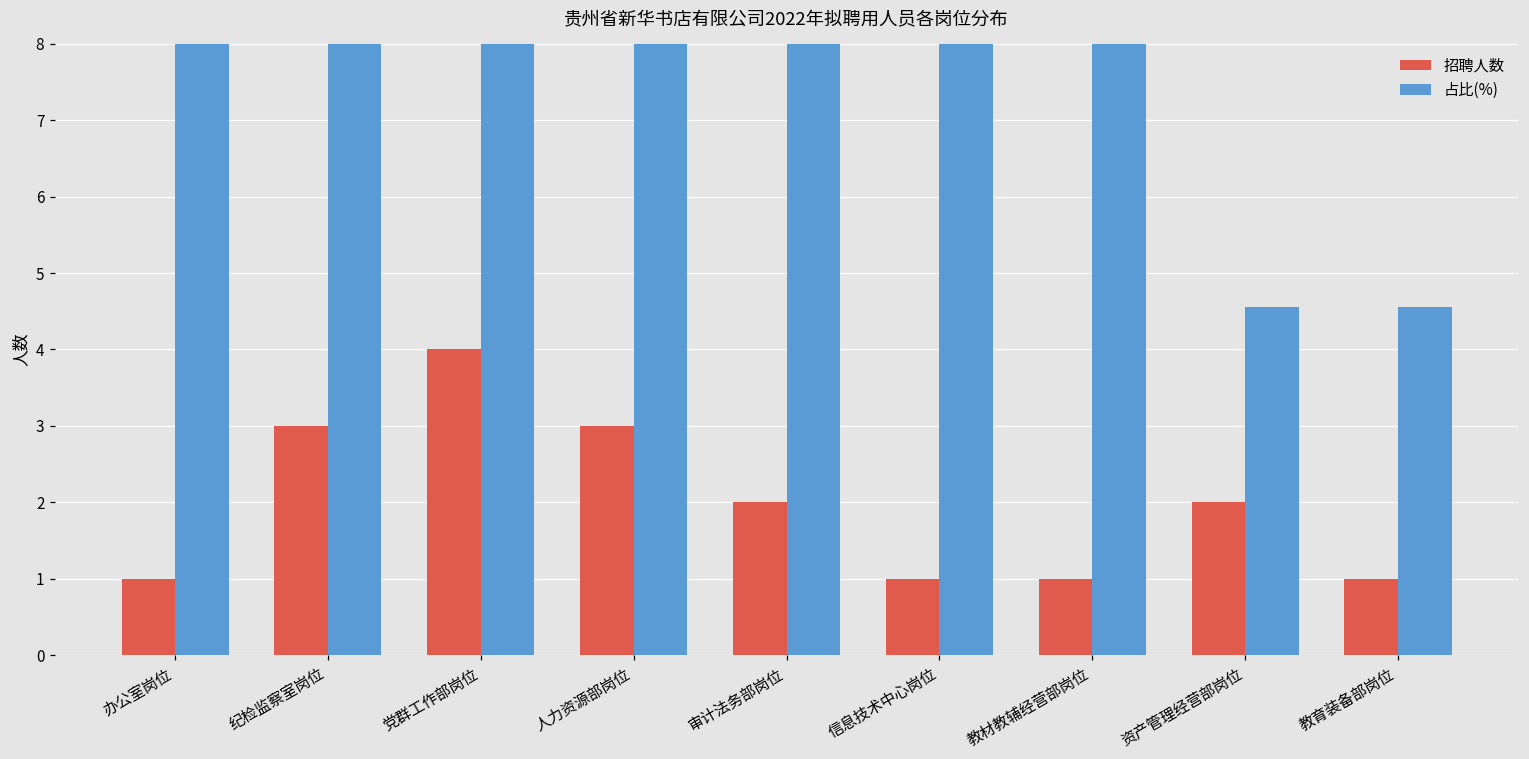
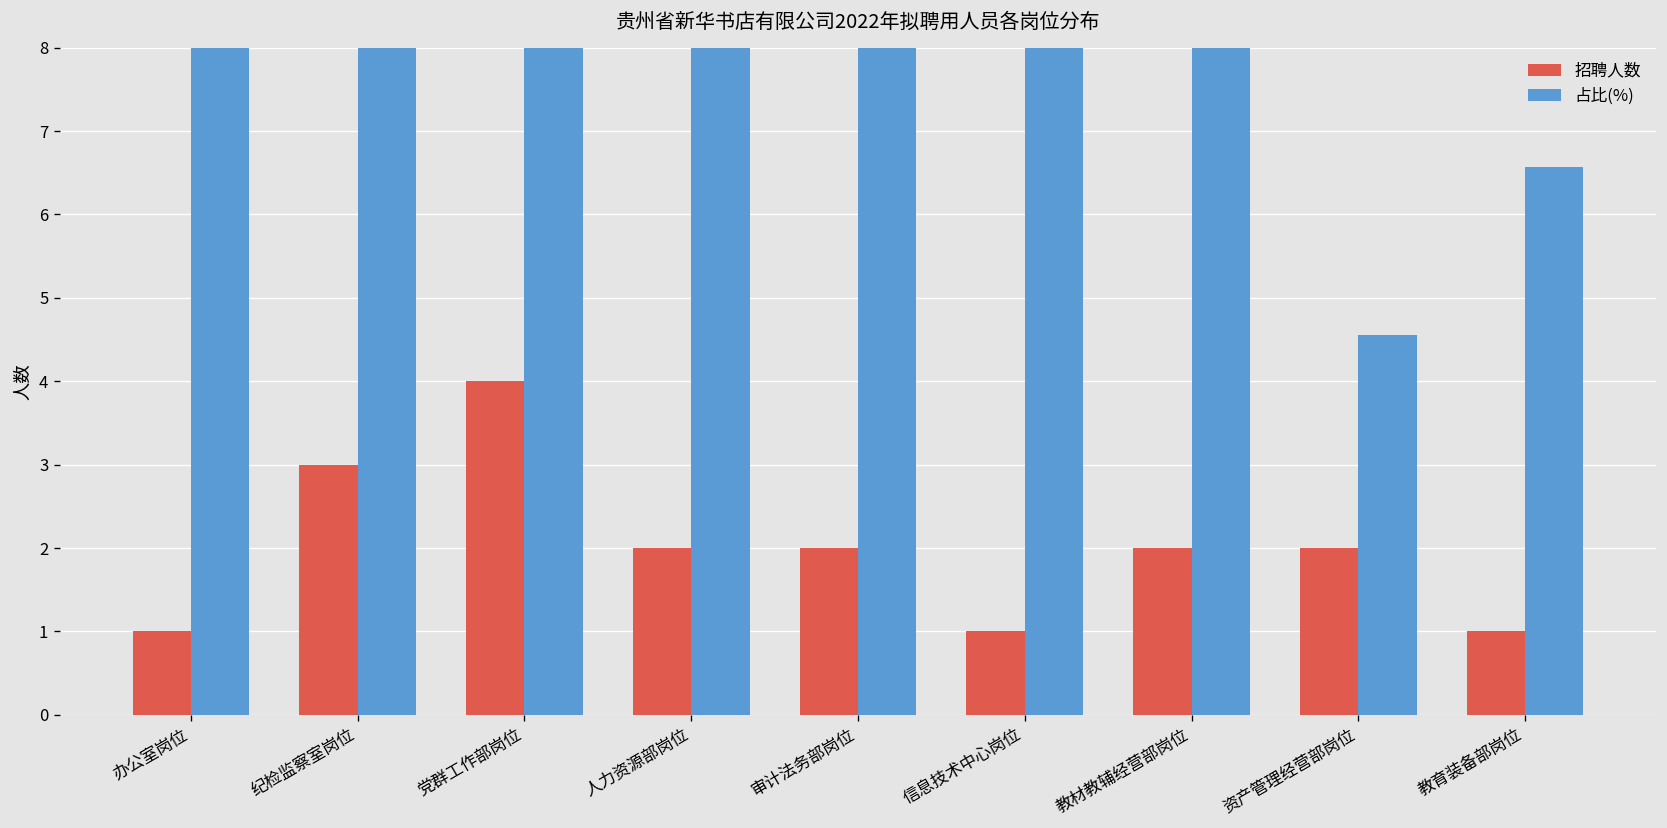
招聘人数, 人力资源部岗位: 3 -> 2
招聘人数, 教材教辅经营部岗位: 1 -> 2
占比(%), 教育装备部岗位: 4.6 -> 6.6
